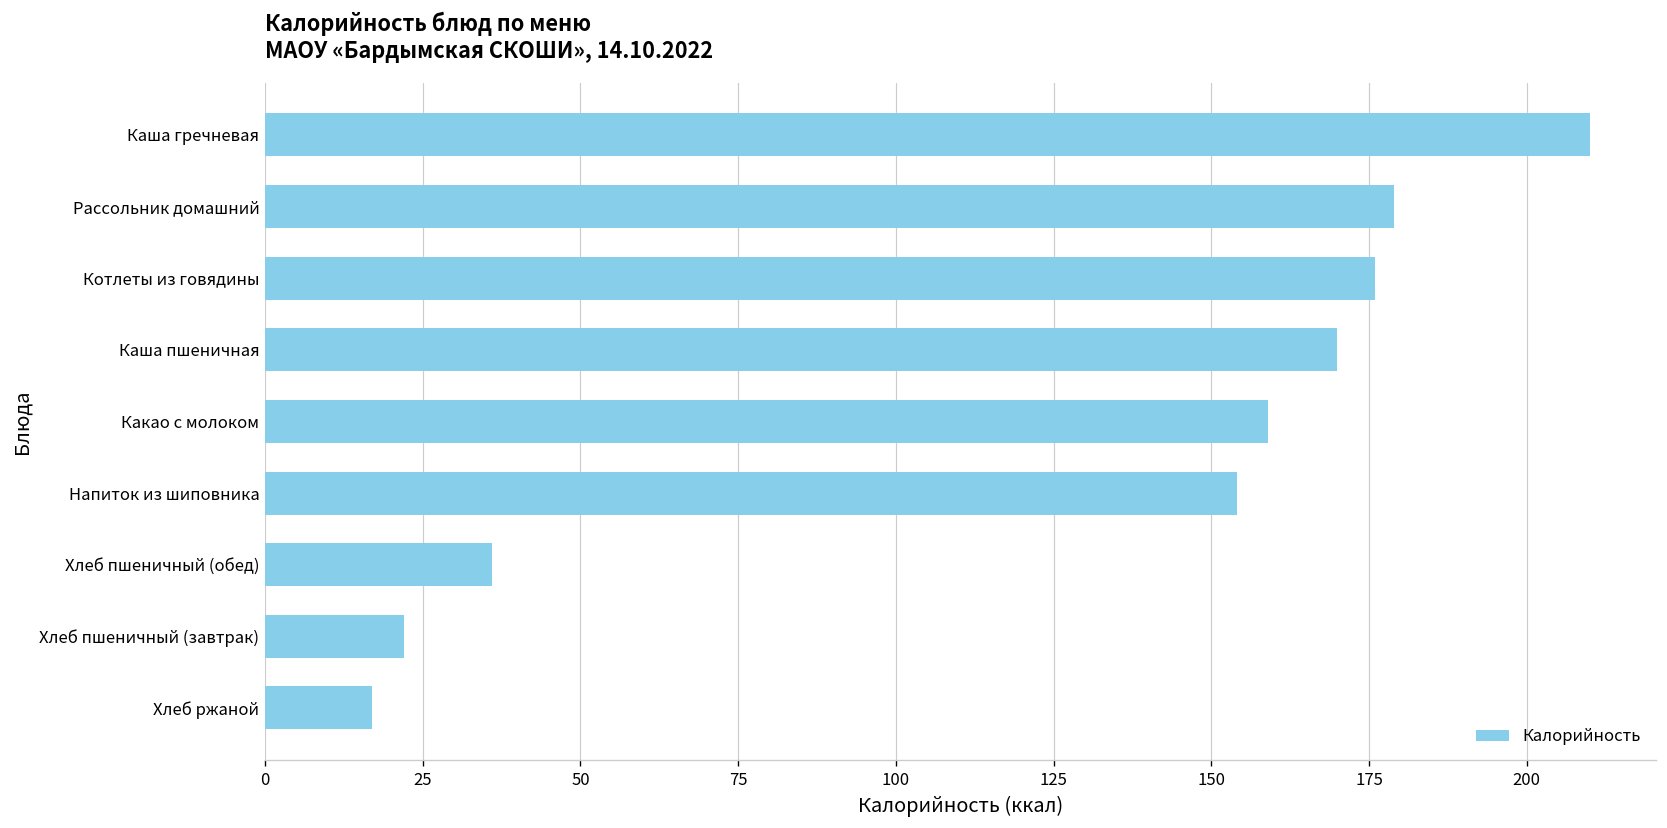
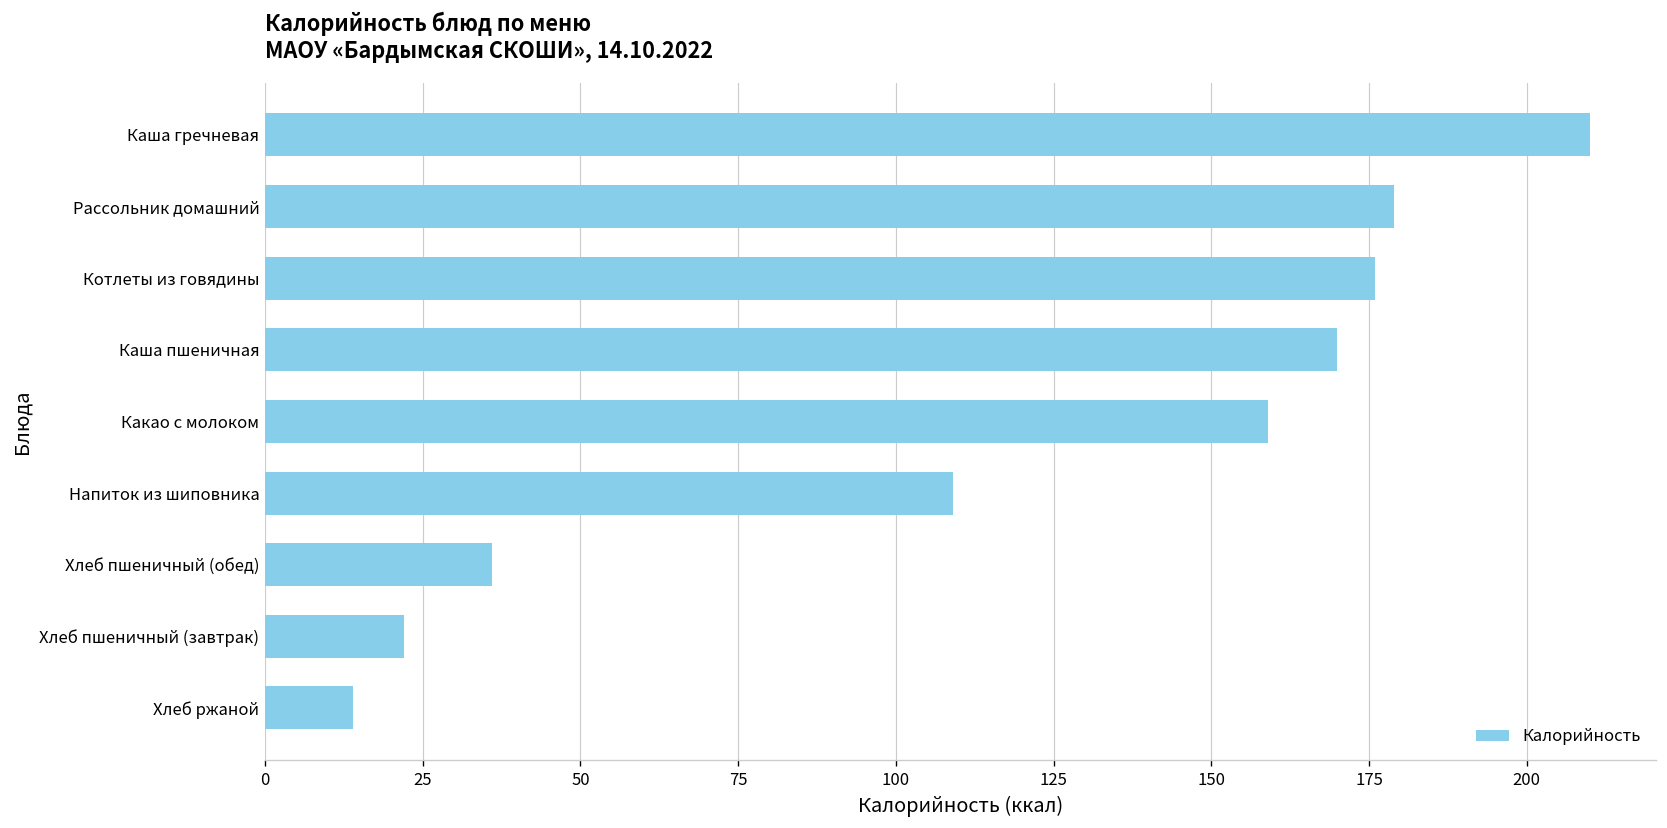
Напиток из шиповника: 154 -> 109
Хлеб ржаной: 17 -> 14
